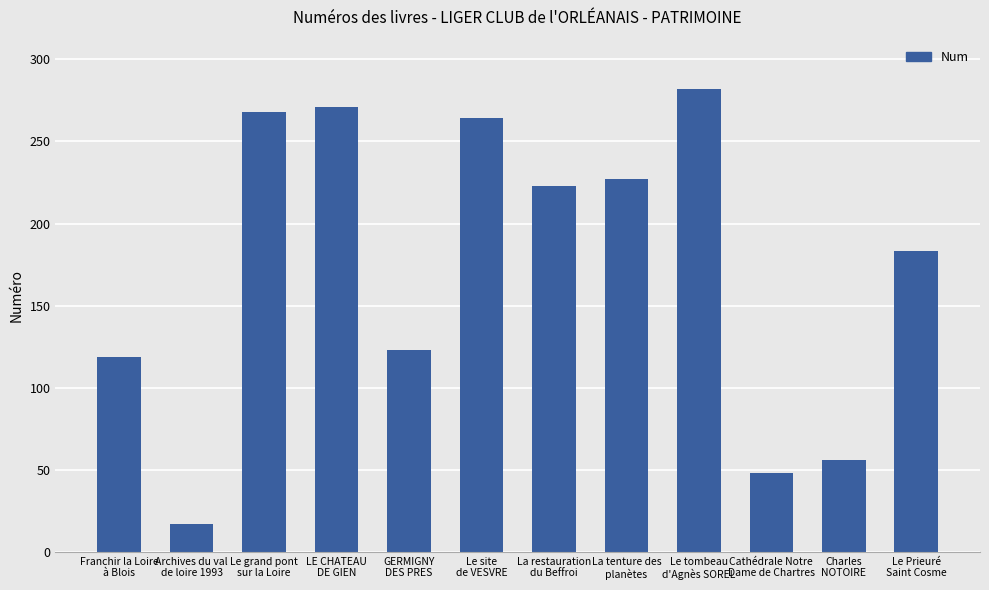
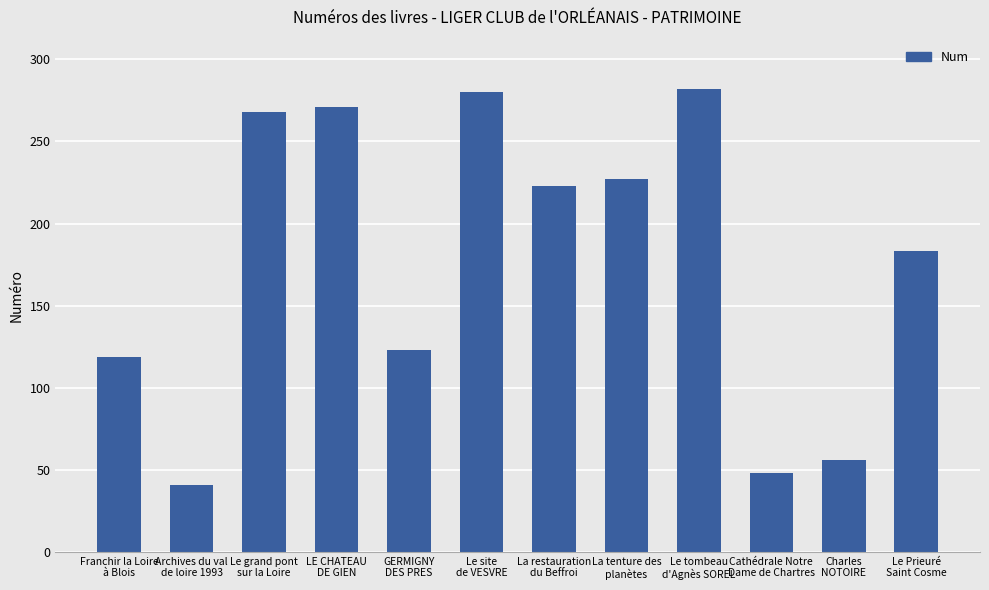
Archives du val de loire 1993: 17 -> 41
Le site de VESVRE: 264 -> 280
